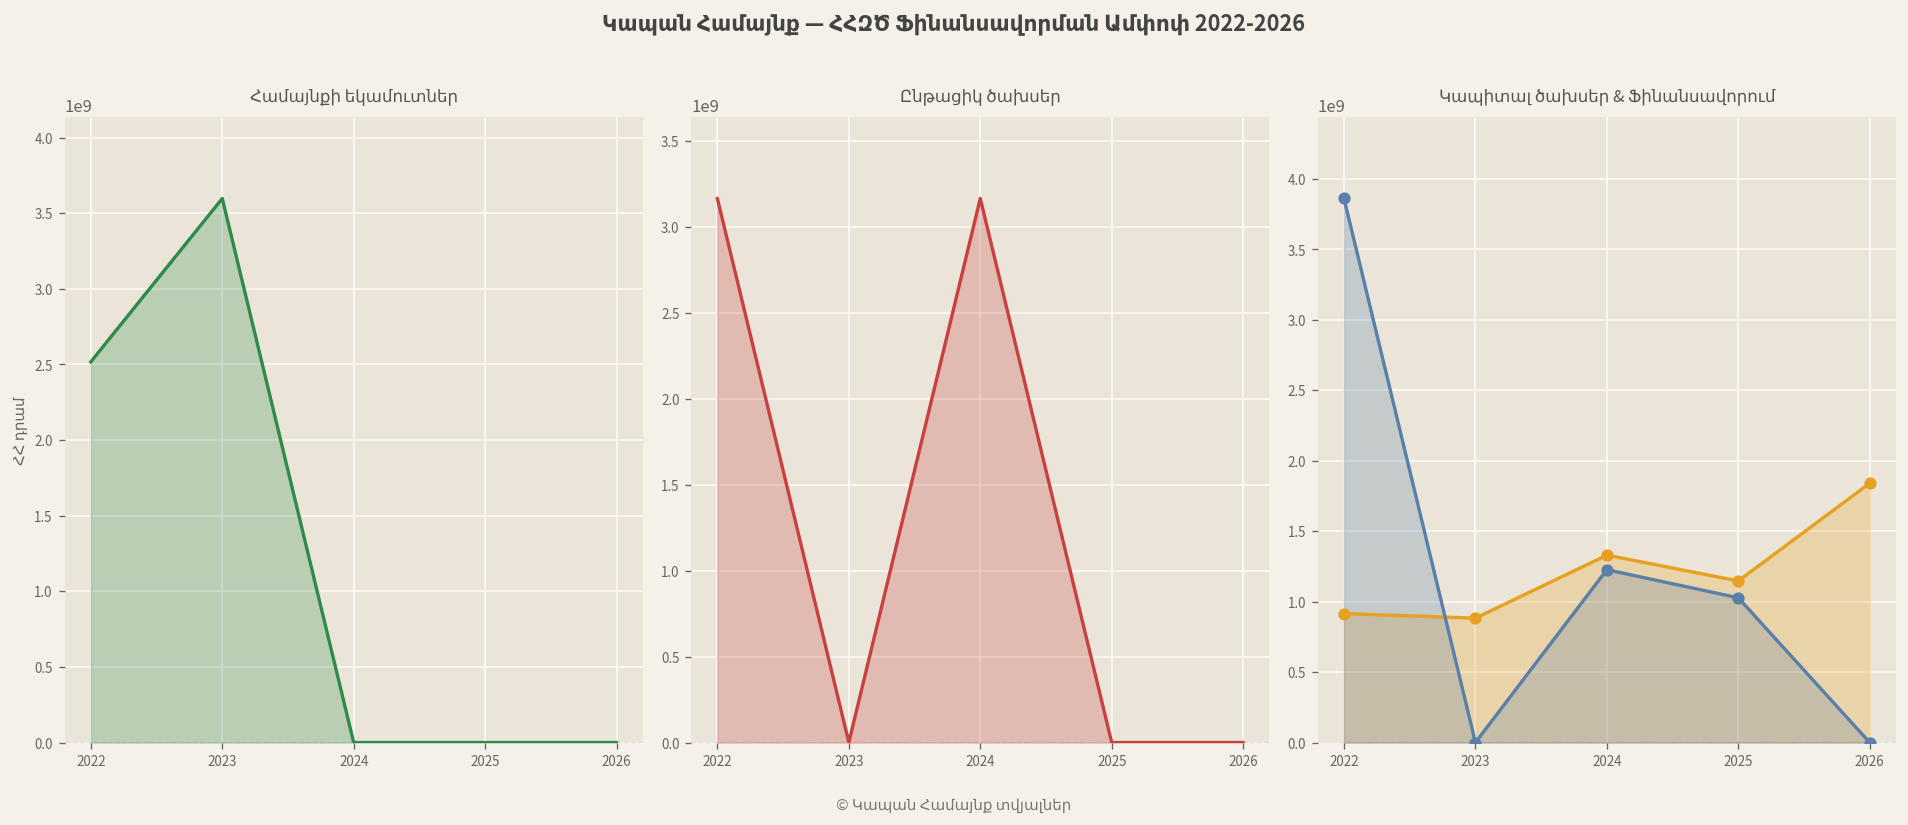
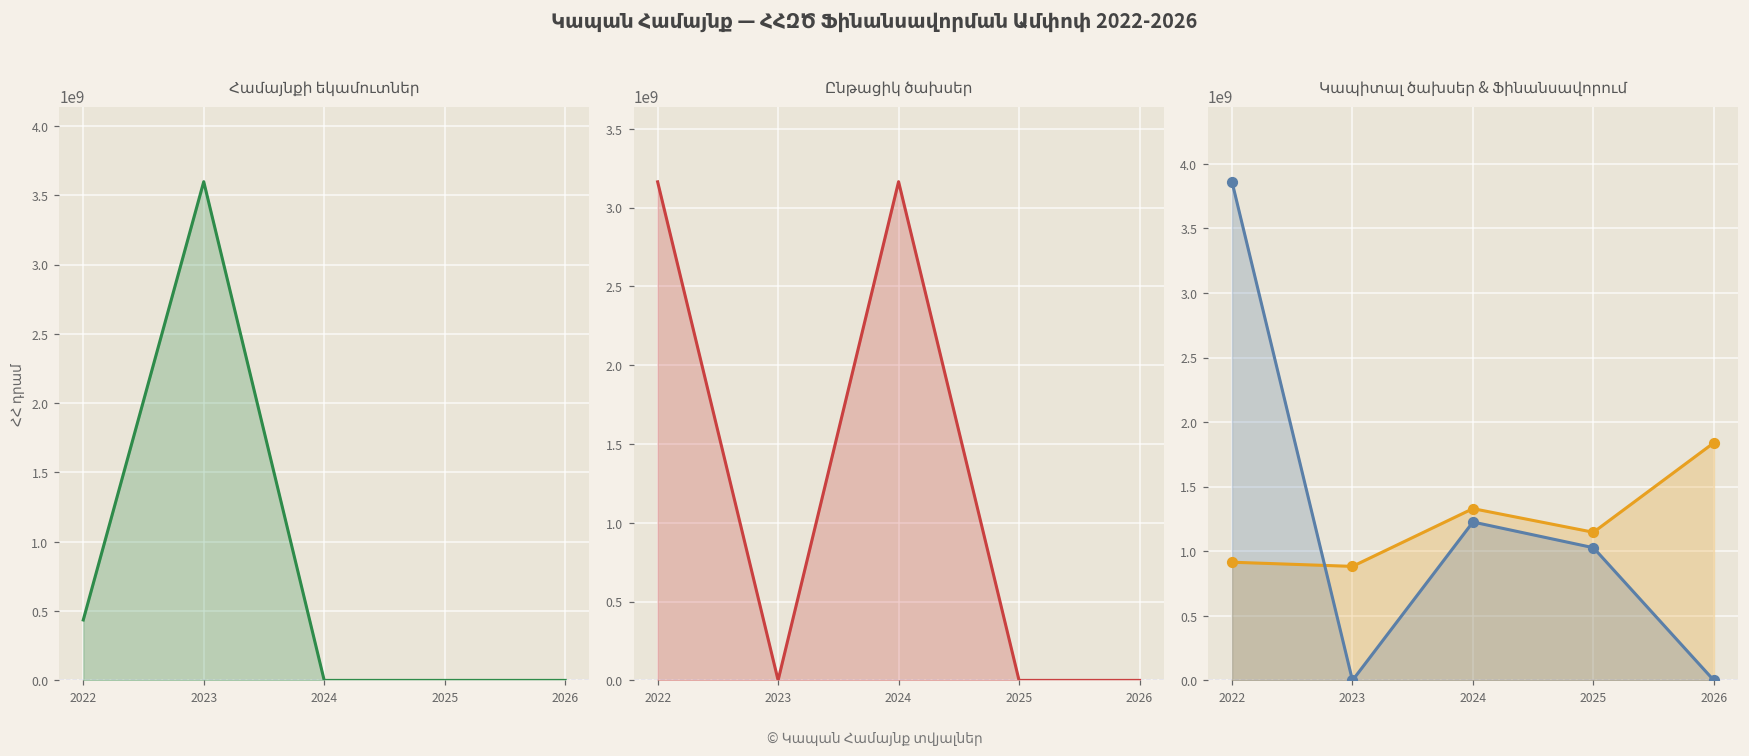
Համայնքի եկամուտներ, 2022: 2520000000 -> 440000000
